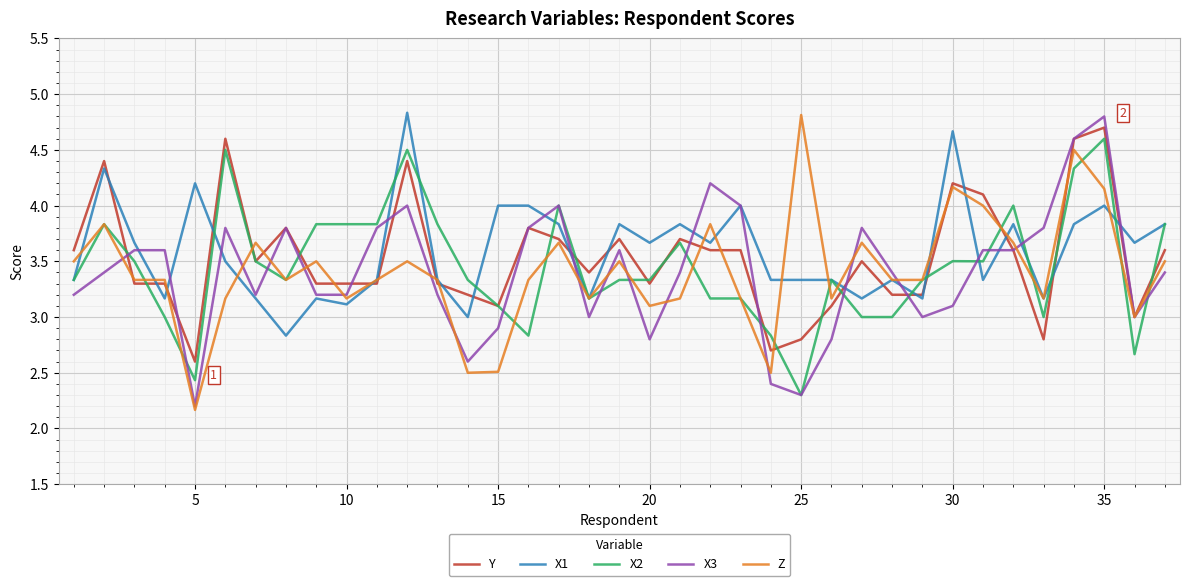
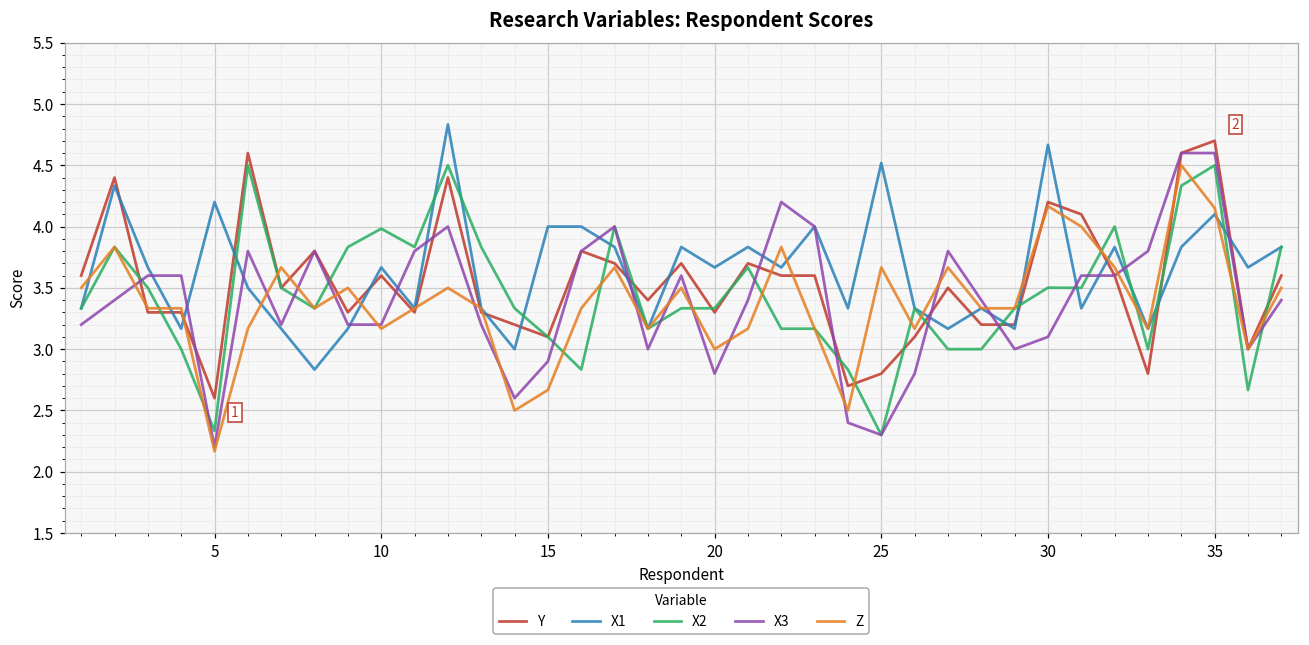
X2, 5: 2.43 -> 2.33
Y, 10: 3.3 -> 3.6
X1, 10: 3.11 -> 3.67
X2, 10: 3.83 -> 3.98
Z, 15: 2.51 -> 2.67
Z, 20: 3.1 -> 3.0
X1, 25: 3.33 -> 4.52
Z, 25: 4.81 -> 3.67
X1, 35: 4.0 -> 4.1
X2, 35: 4.6 -> 4.5
X3, 35: 4.8 -> 4.6
